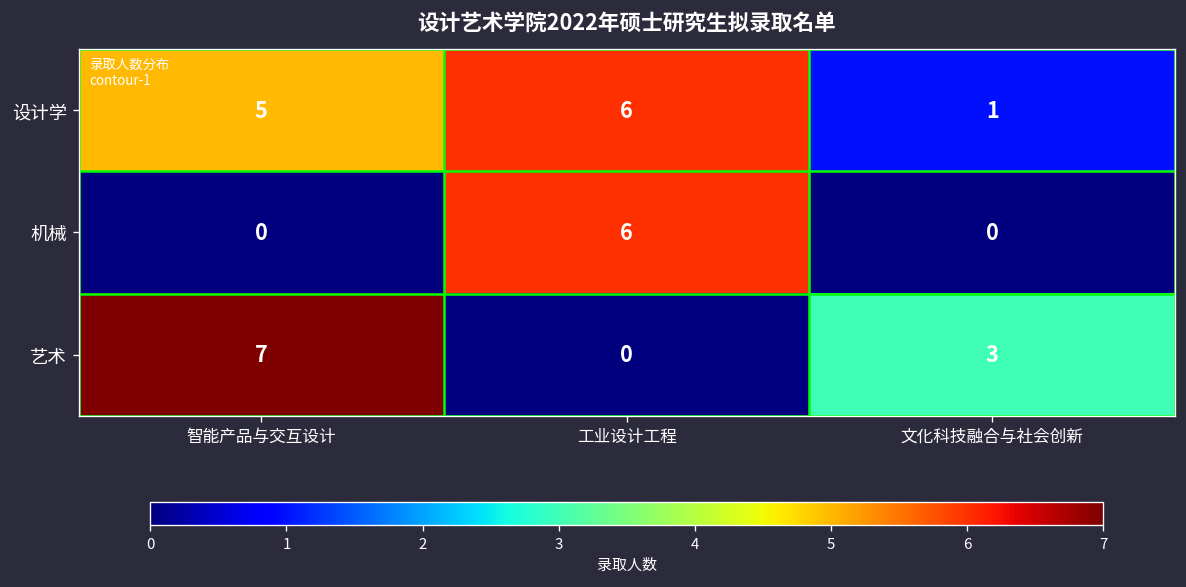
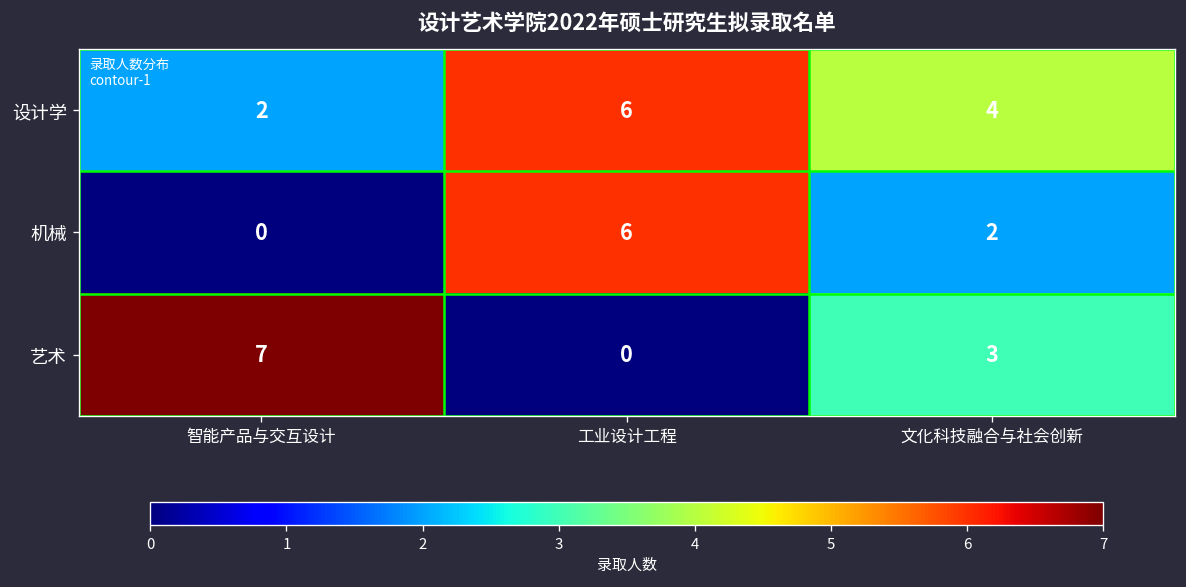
设计学, 智能产品与交互设计: 5 -> 2
设计学, 文化科技融合与社会创新: 1 -> 4
机械, 文化科技融合与社会创新: 0 -> 2
